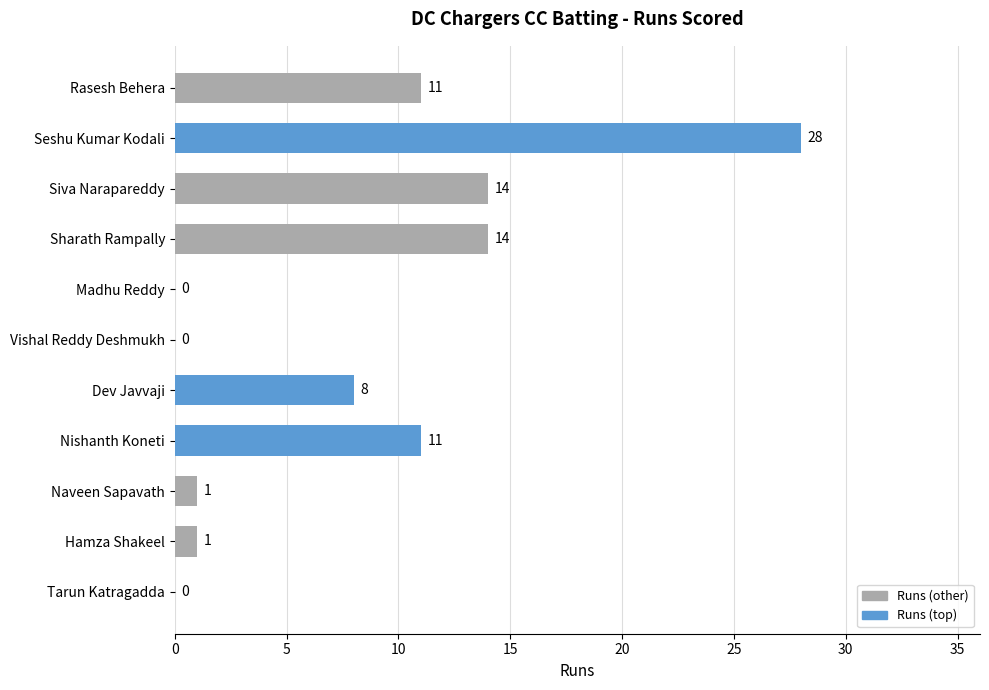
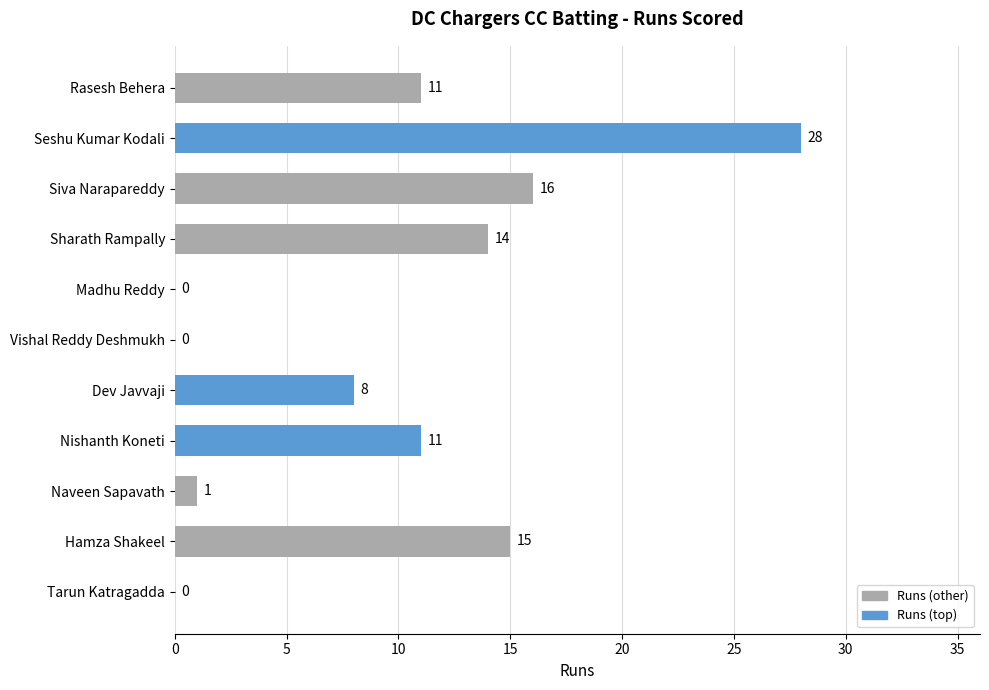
Siva Narapareddy: 14 -> 16
Hamza Shakeel: 1 -> 15
